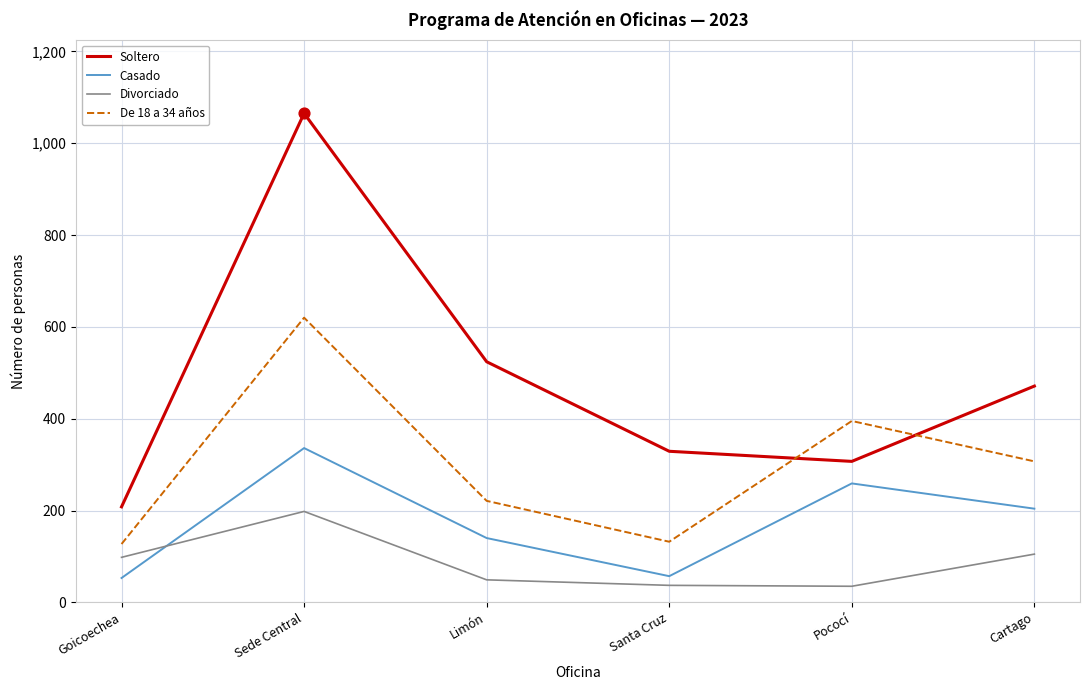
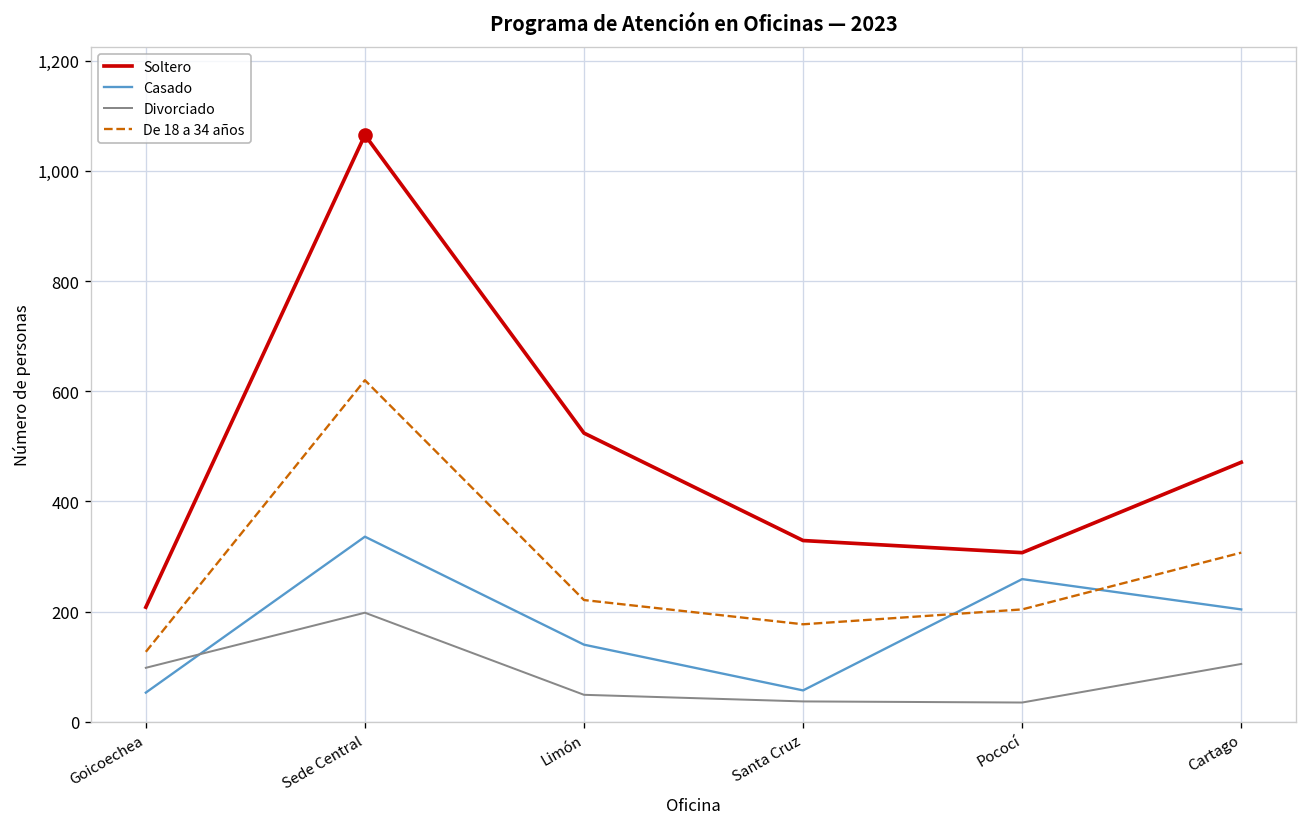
De 18 a 34 años, Santa Cruz: 130 -> 180
De 18 a 34 años, Pococí: 400 -> 200
